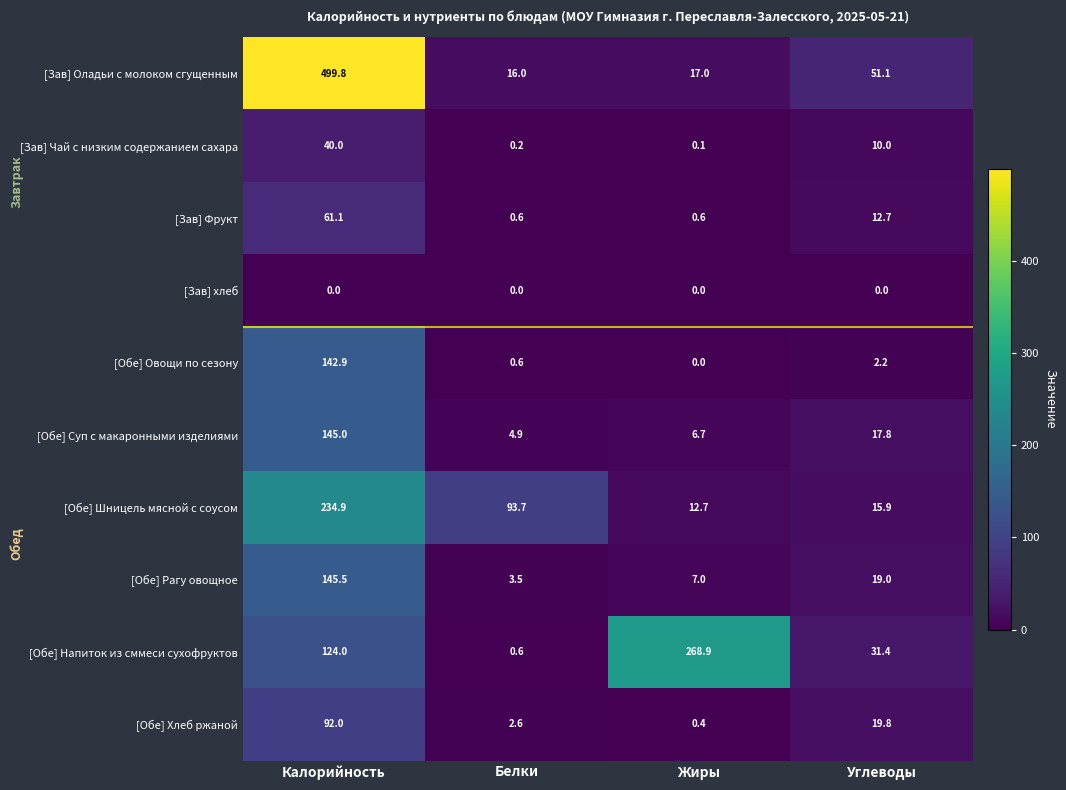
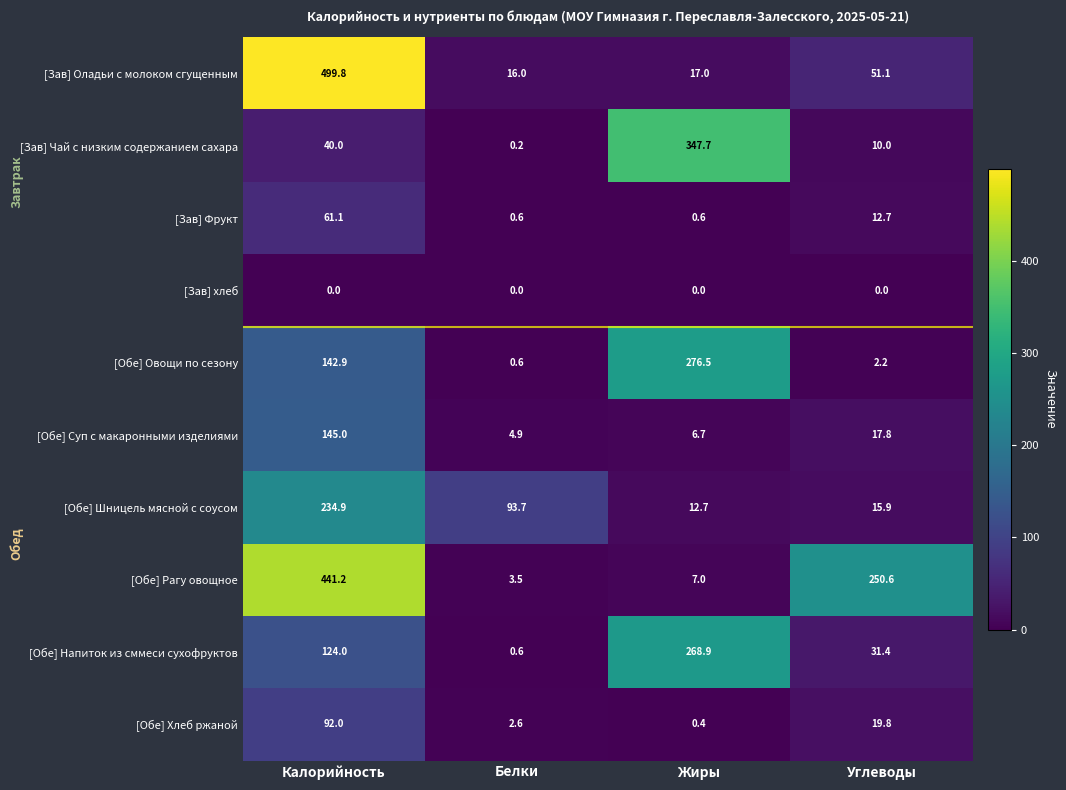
[Зав] Чай с низким содержанием сахара, Жиры: 0.1 -> 347.7
[Обе] Овощи по сезону, Жиры: 0.0 -> 276.5
[Обе] Рагу овощное, Калорийность: 145.5 -> 441.2
[Обе] Рагу овощное, Углеводы: 19.0 -> 250.6
